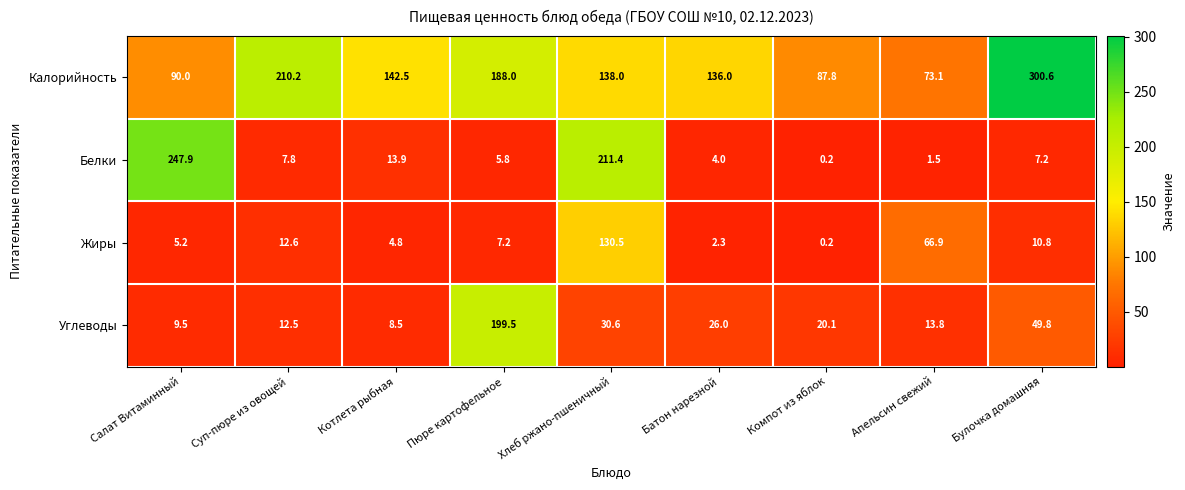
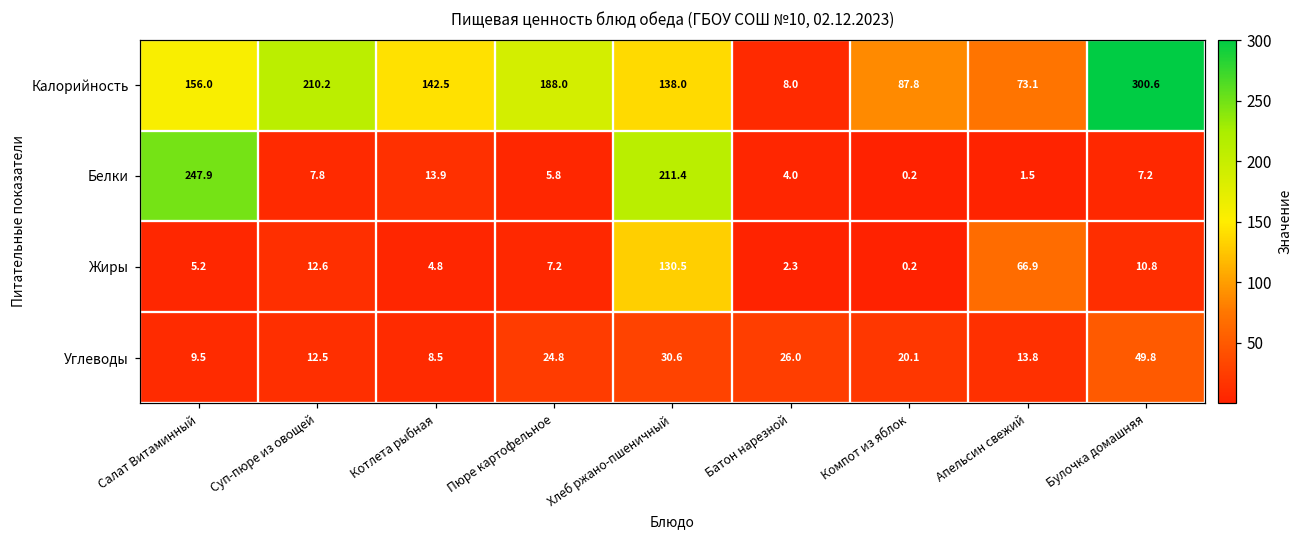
Калорийность, Салат Витаминный: 90.0 -> 156.0
Калорийность, Батон нарезной: 136.0 -> 8.0
Углеводы, Пюре картофельное: 199.5 -> 24.8
